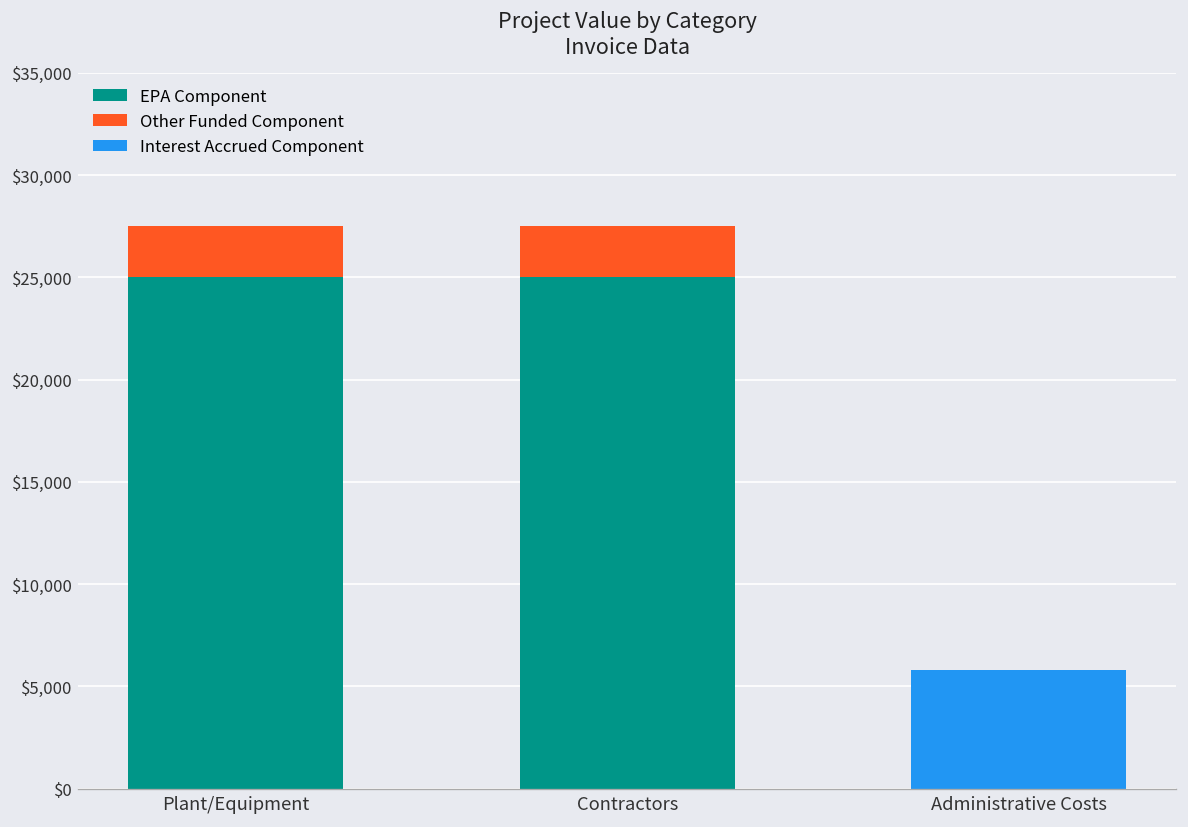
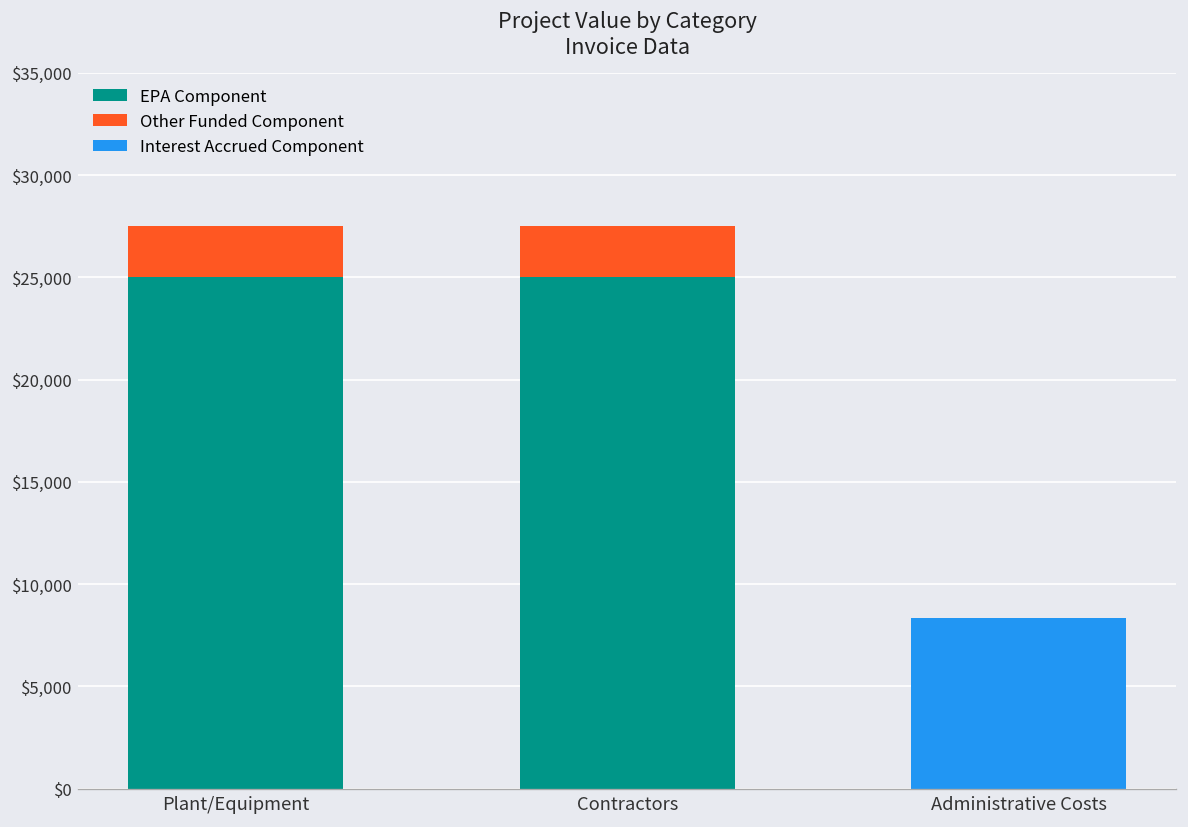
Interest Accrued Component, Administrative Costs: $5,800 -> $8,300
